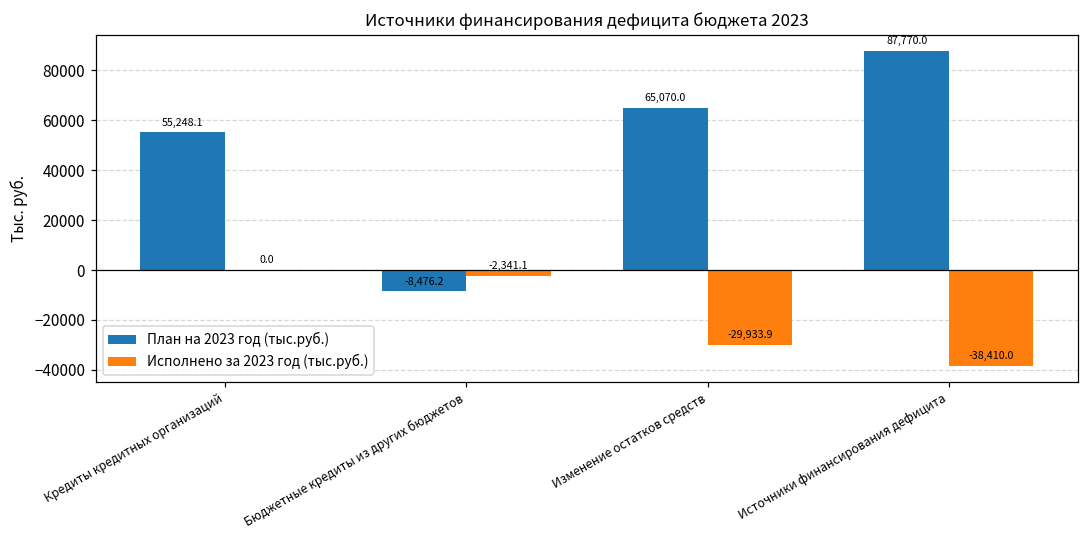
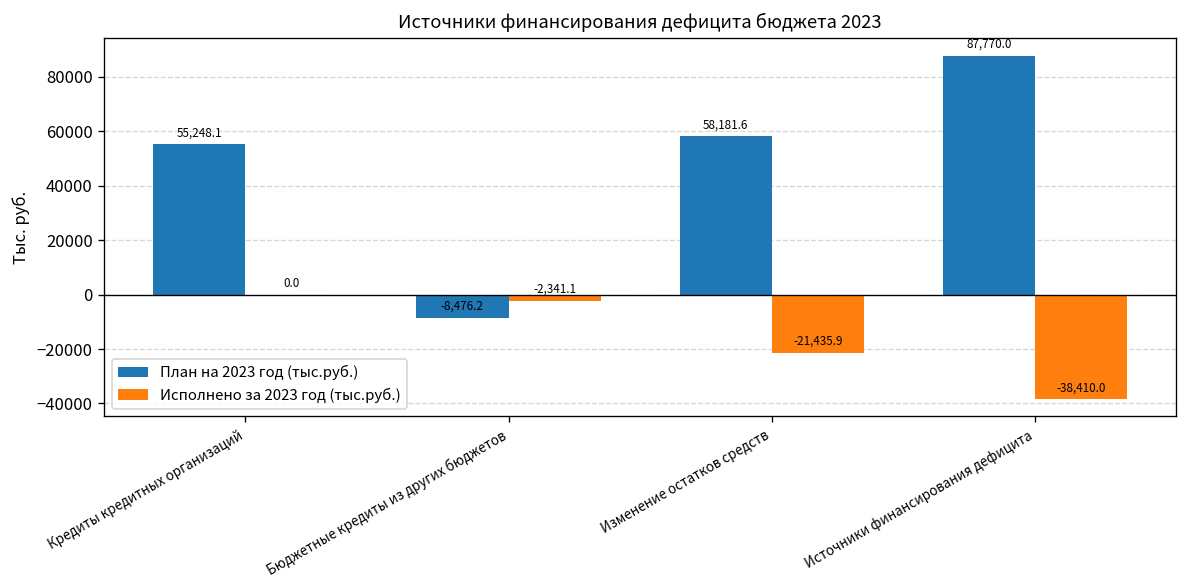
План на 2023 год (тыс.руб.), Изменение остатков средств: 65,070.0 -> 58,181.6
Исполнено за 2023 год (тыс.руб.), Изменение остатков средств: -29,933.9 -> -21,435.9
